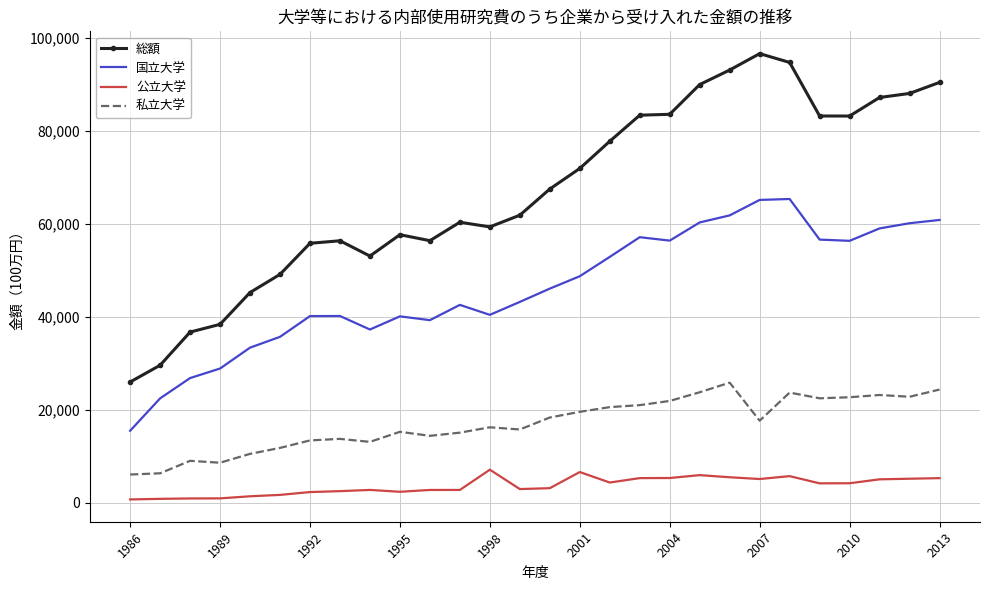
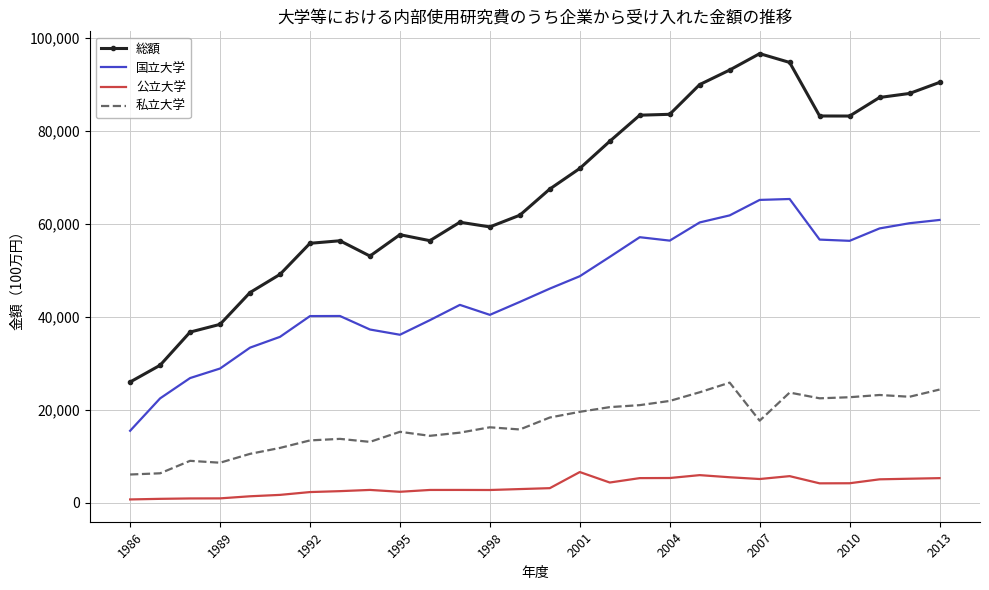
国立大学, 1995: 40,000 -> 36,000
公立大学, 1998: 7,000 -> 3,000
